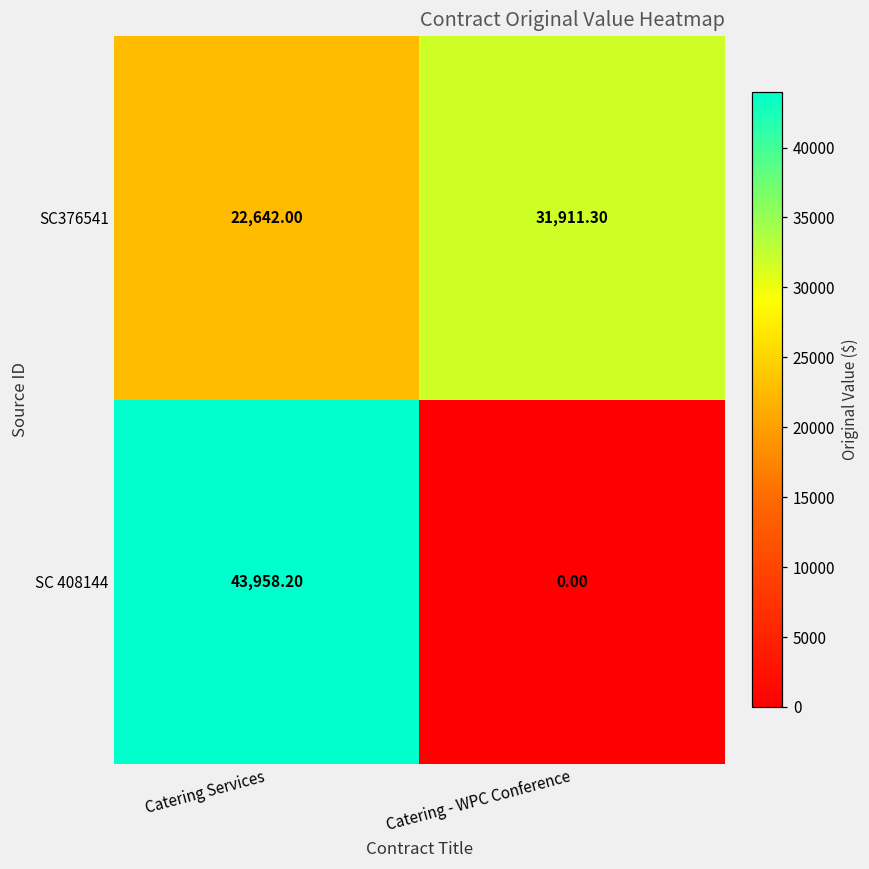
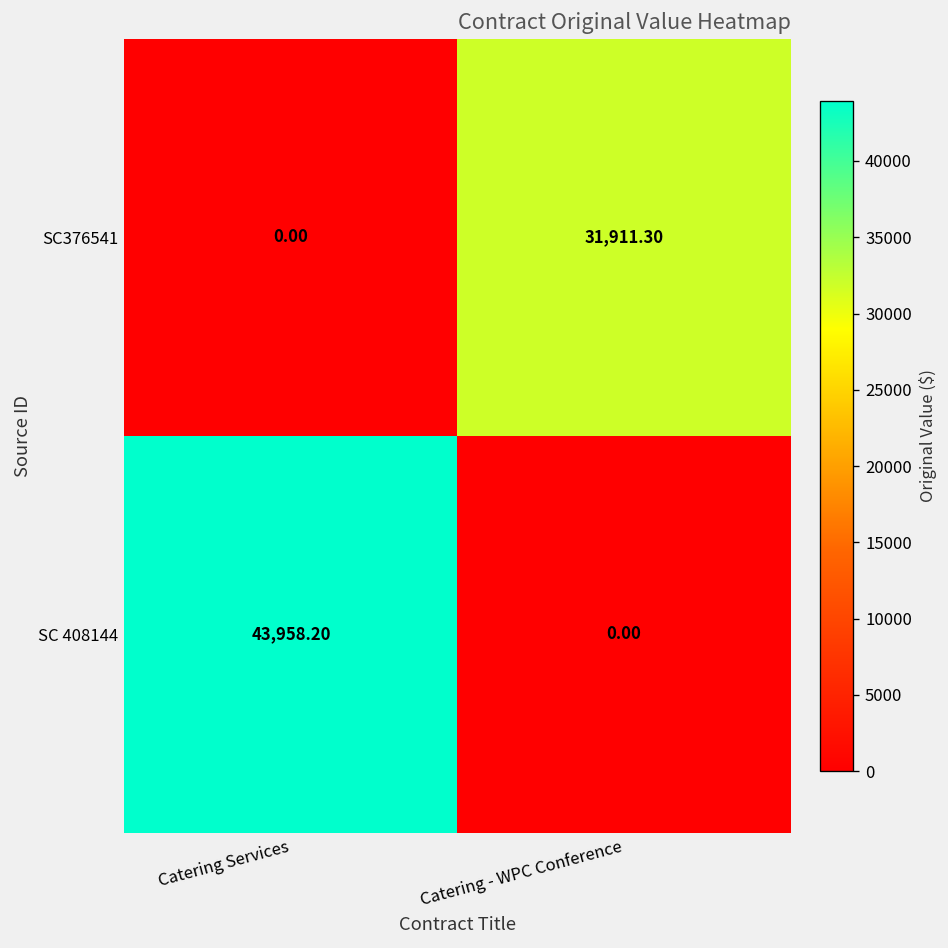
SC376541, Catering Services: 22,642.00 -> 0.00
